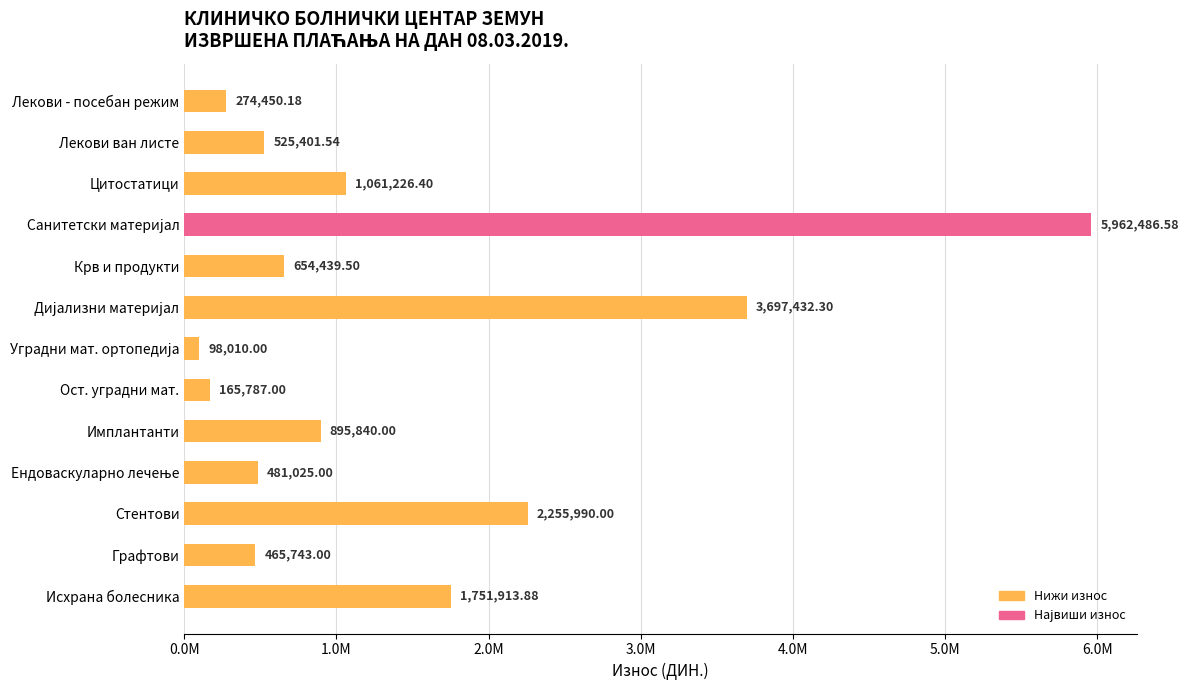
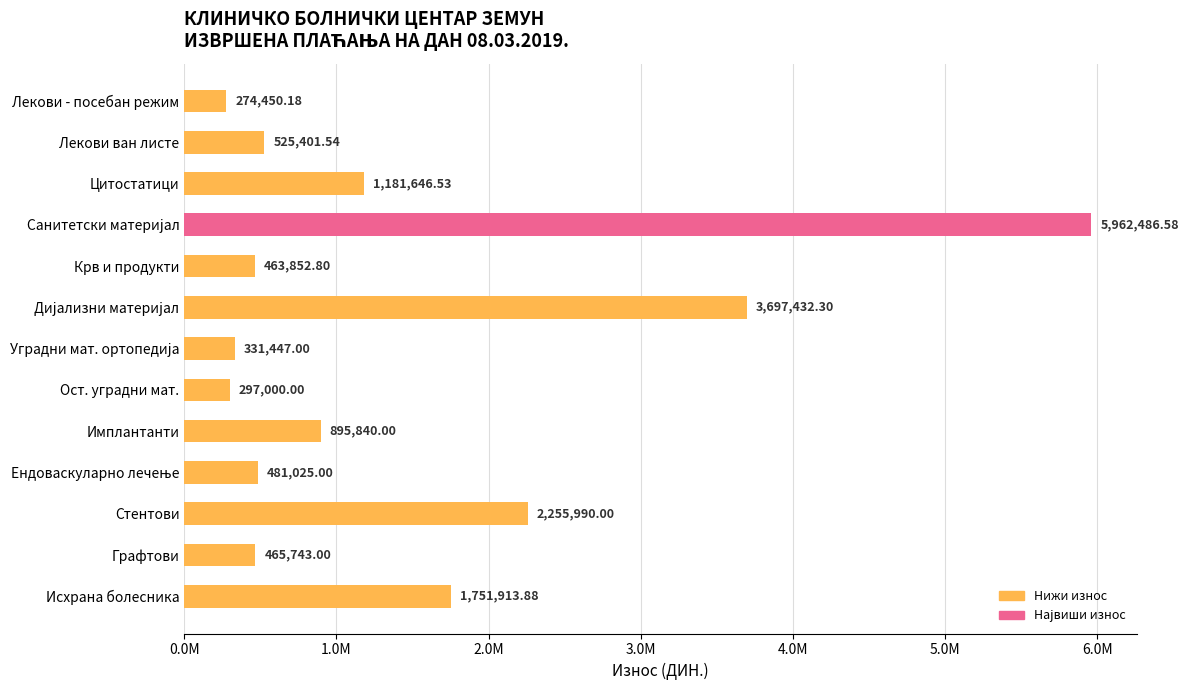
Цитостатици: 1,061,226.40 -> 1,181,646.53
Крв и продукти: 654,439.50 -> 463,852.80
Уградни мат. ортопедија: 98,010.00 -> 331,447.00
Ост. уградни мат.: 165,787.00 -> 297,000.00
